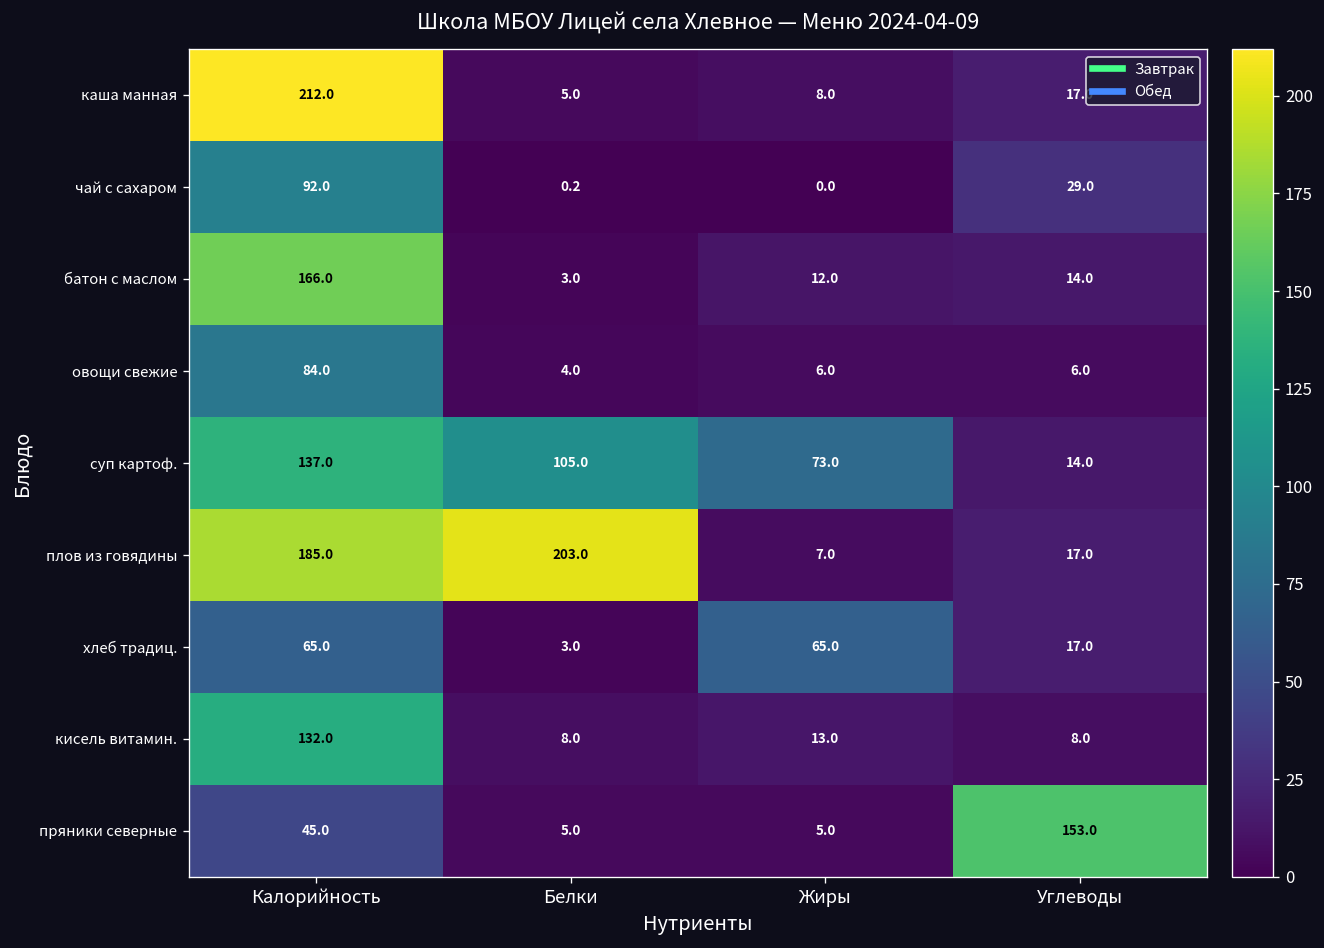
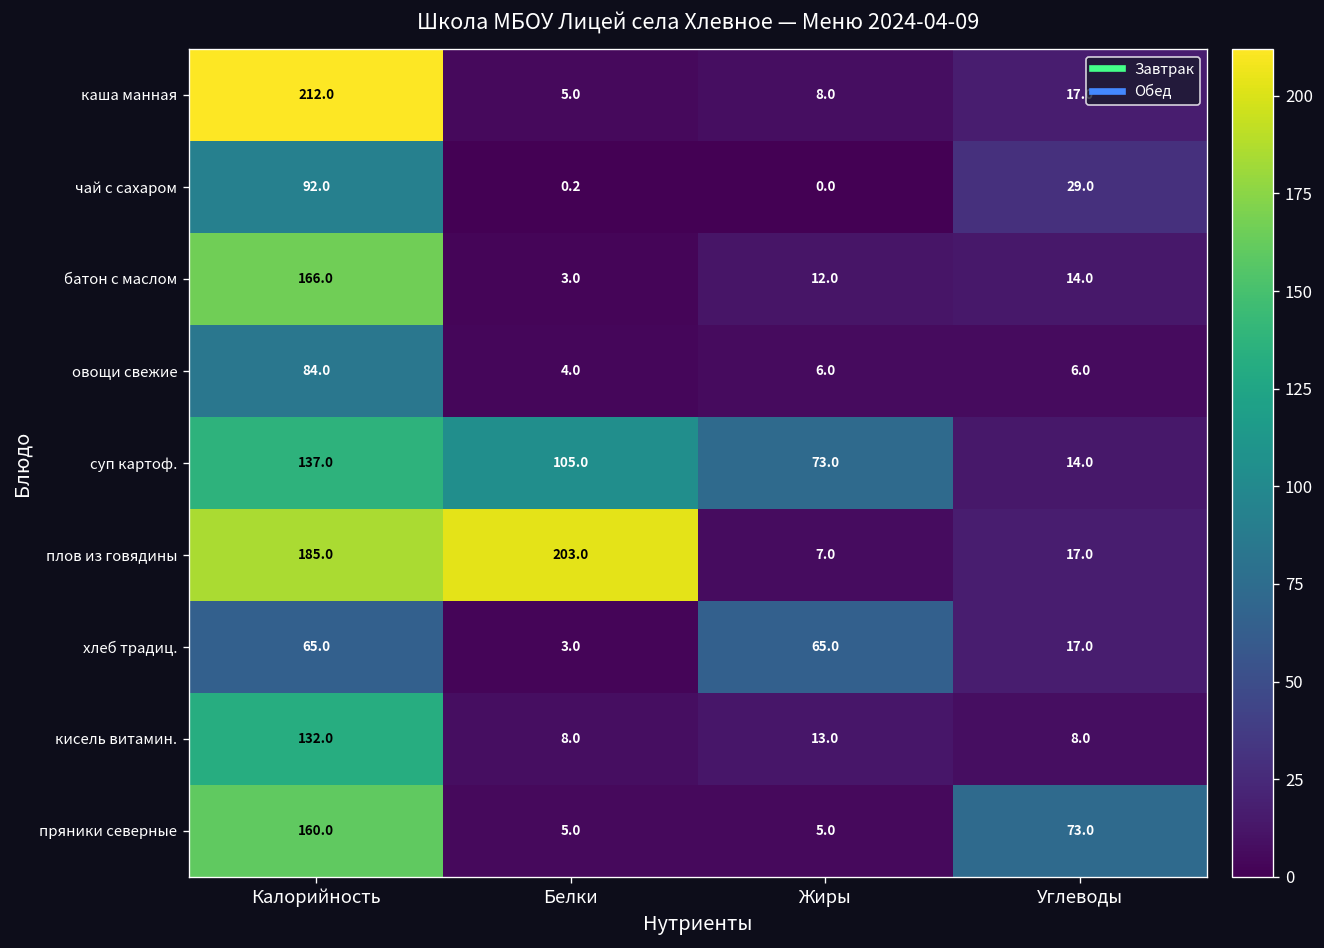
пряники северные, Калорийность: 45.0 -> 160.0
пряники северные, Углеводы: 153.0 -> 73.0
